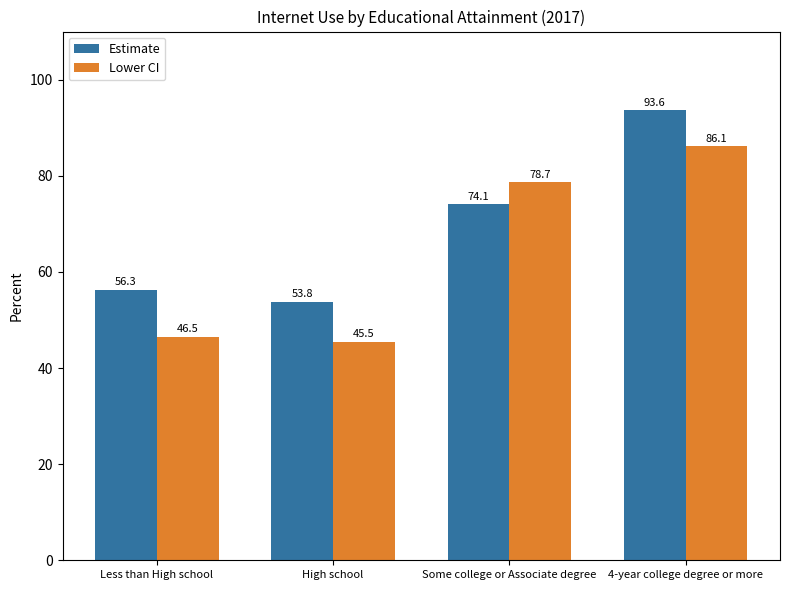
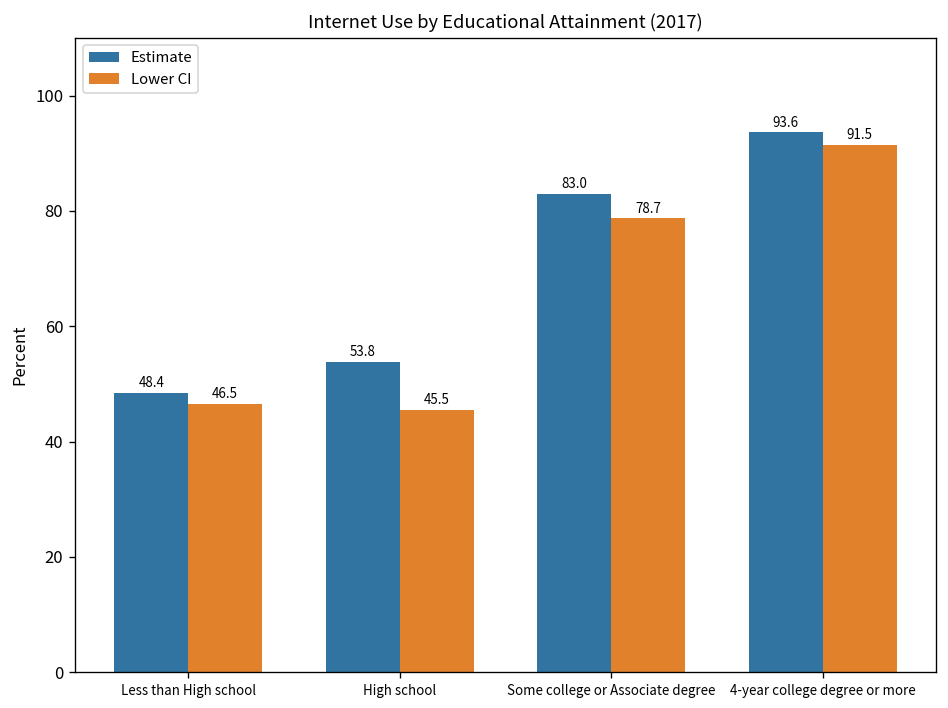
Estimate, Less than High school: 56.3 -> 48.4
Estimate, Some college or Associate degree: 74.1 -> 83.0
Lower CI, 4-year college degree or more: 86.1 -> 91.5
